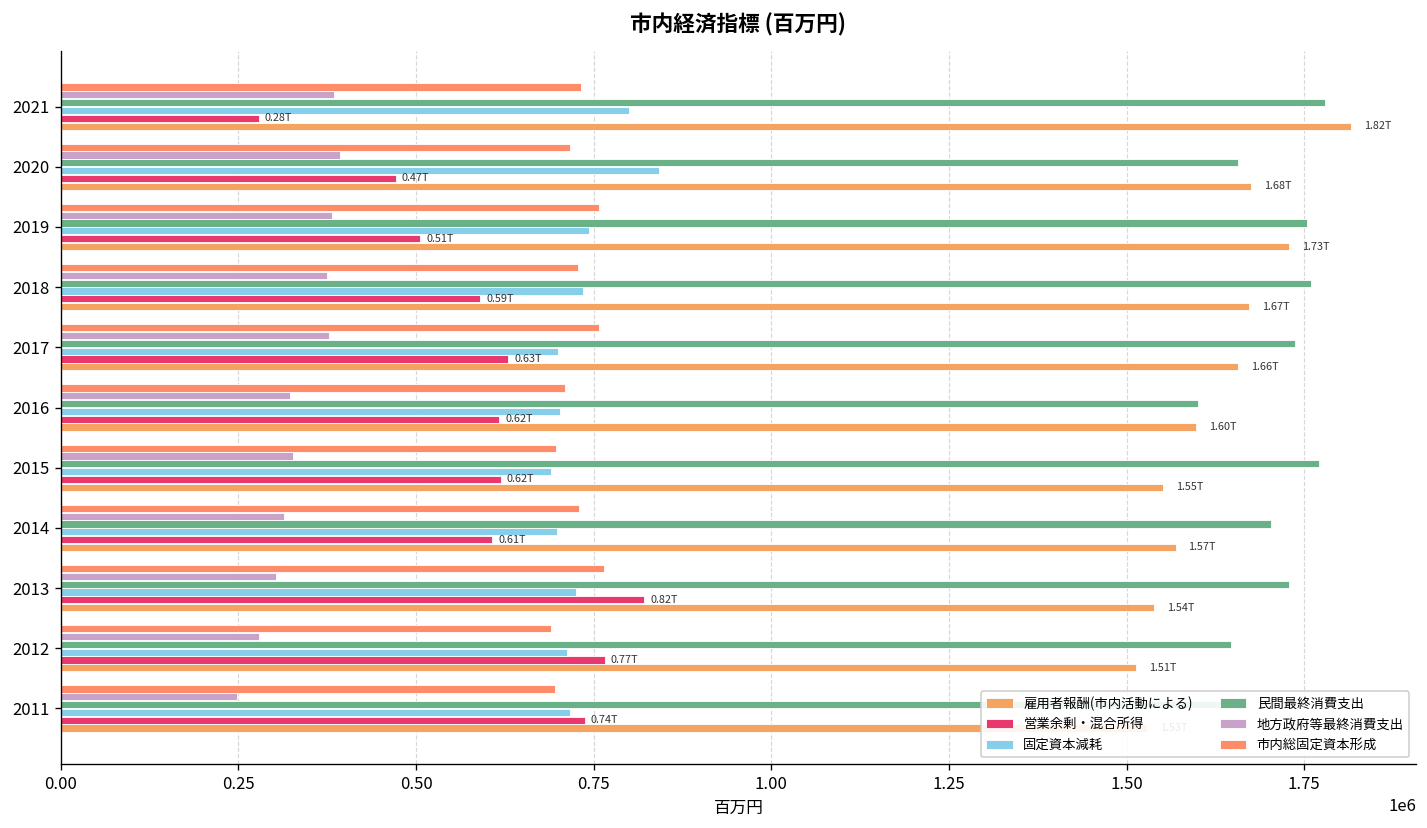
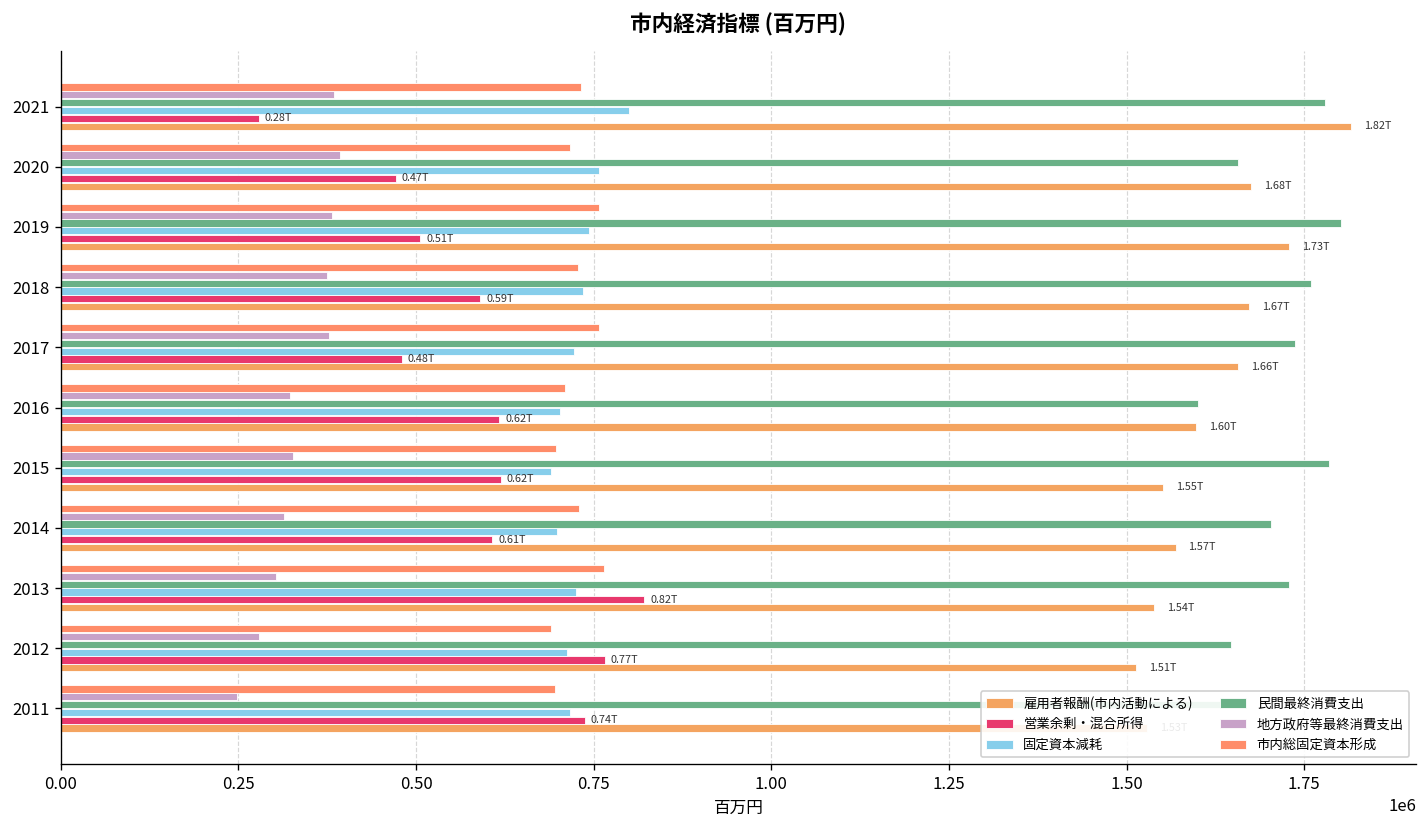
固定資本減耗, 2020: 840000 -> 760000
民間最終消費支出, 2019: 1750000 -> 1800000
固定資本減耗, 2017: 700000 -> 720000
営業余剰・混合所得, 2017: 0.63T -> 0.48T
民間最終消費支出, 2015: 1770000 -> 1790000
